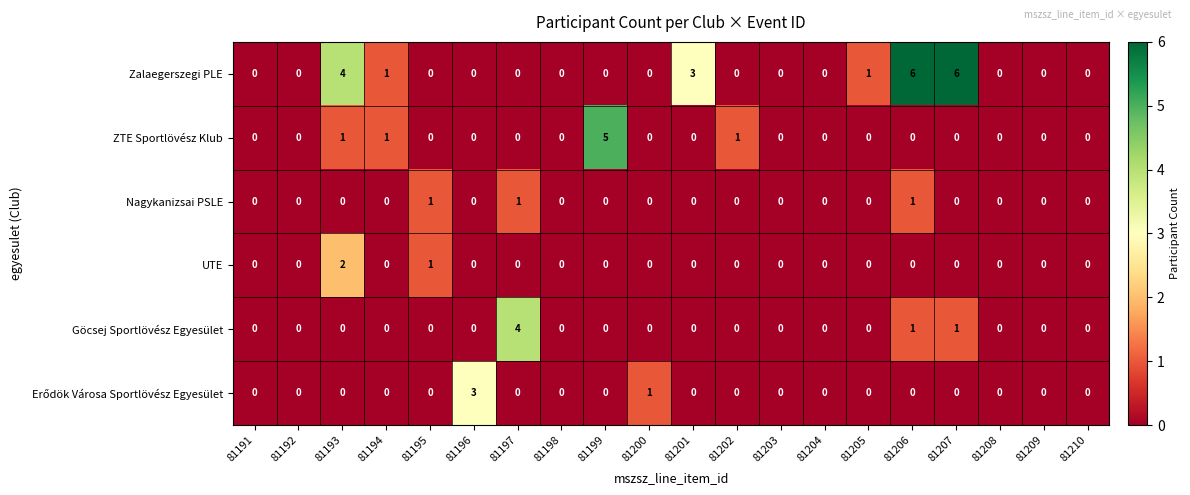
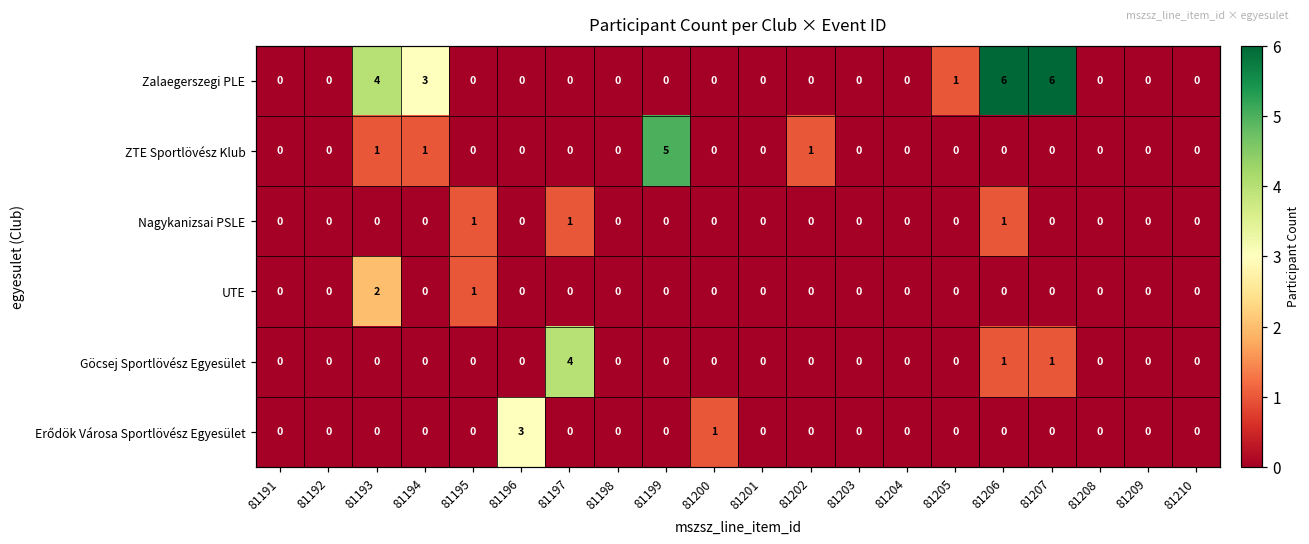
Zalaegerszegi PLE, 81194: 1 -> 3
Zalaegerszegi PLE, 81201: 3 -> 0
